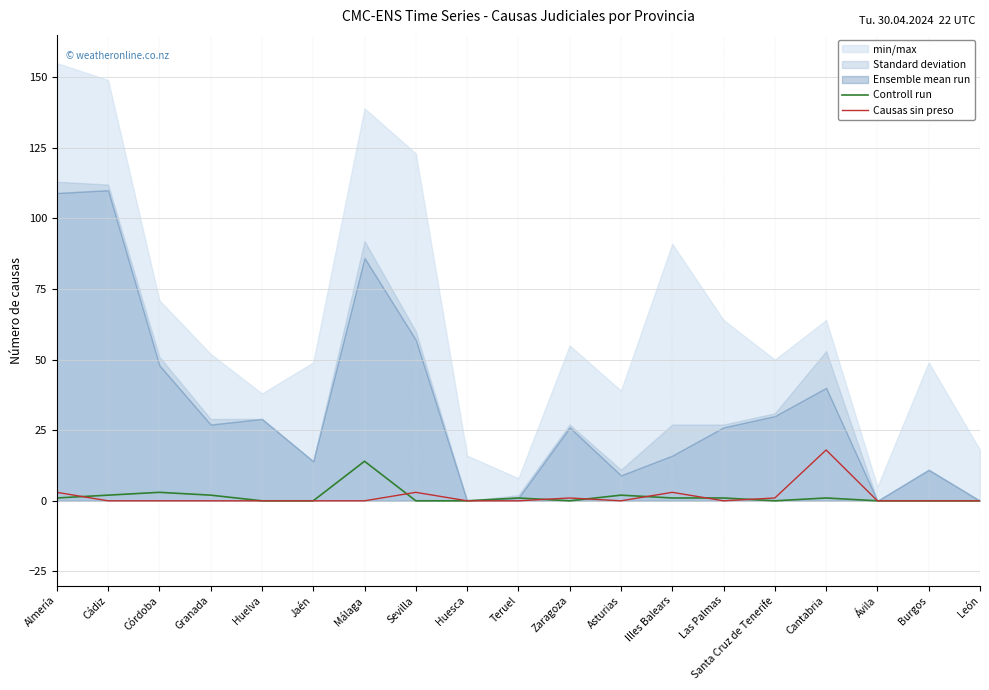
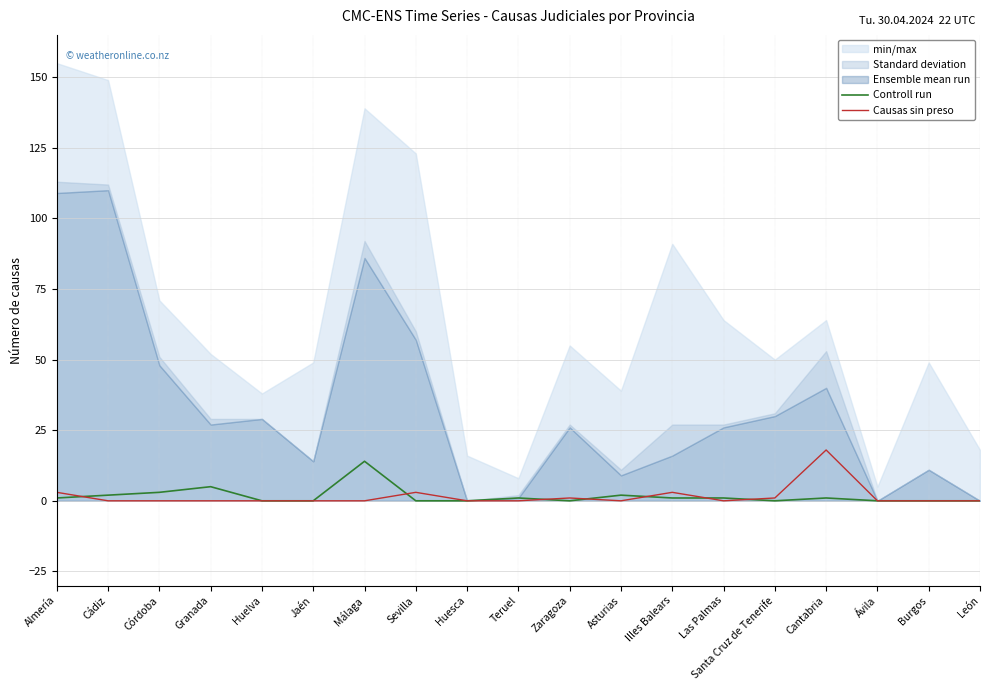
Controll run, Granada: 2 -> 5
